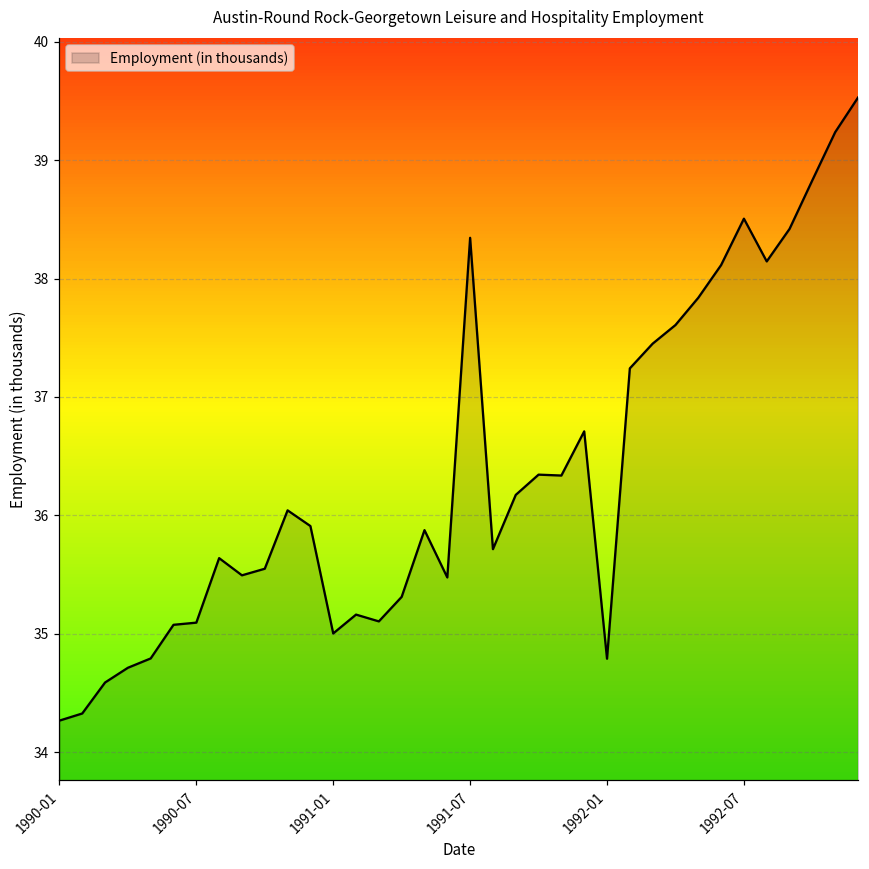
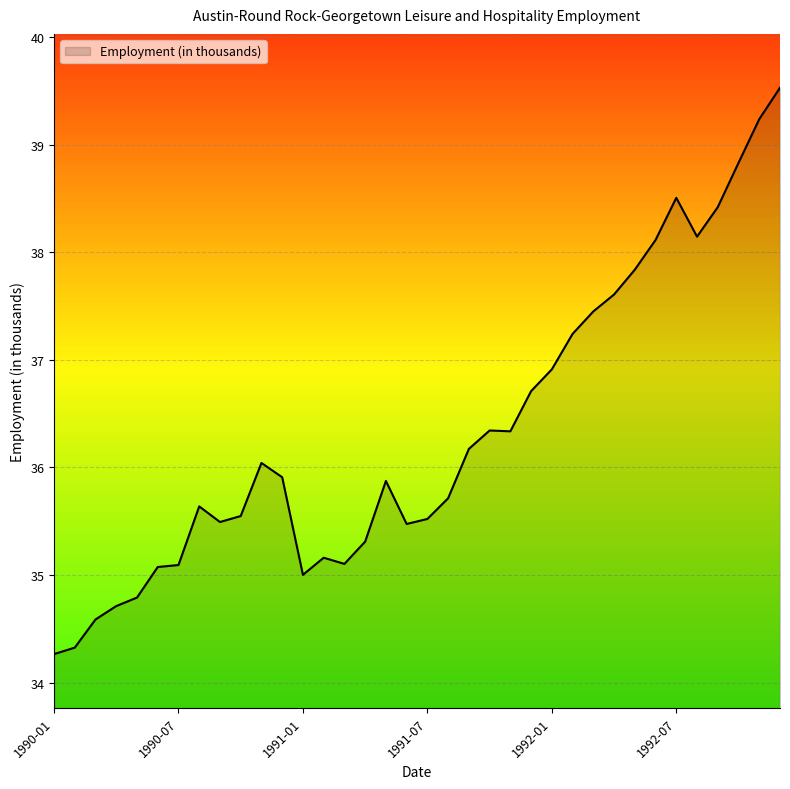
1991-07: 38.34 -> 35.52
1992-01: 34.79 -> 36.91
